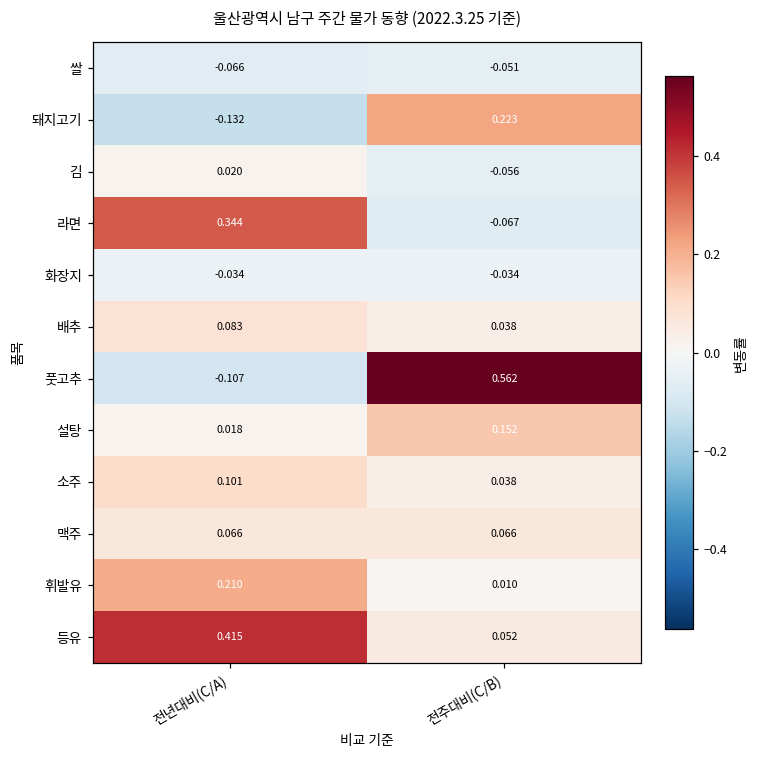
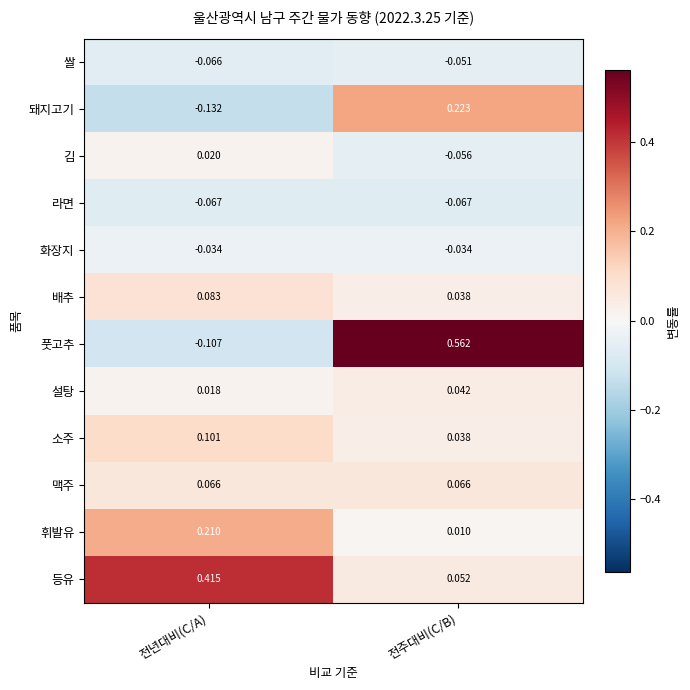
라면, 전년대비(C/A): 0.344 -> -0.067
설탕, 전주대비(C/B): 0.152 -> 0.042
